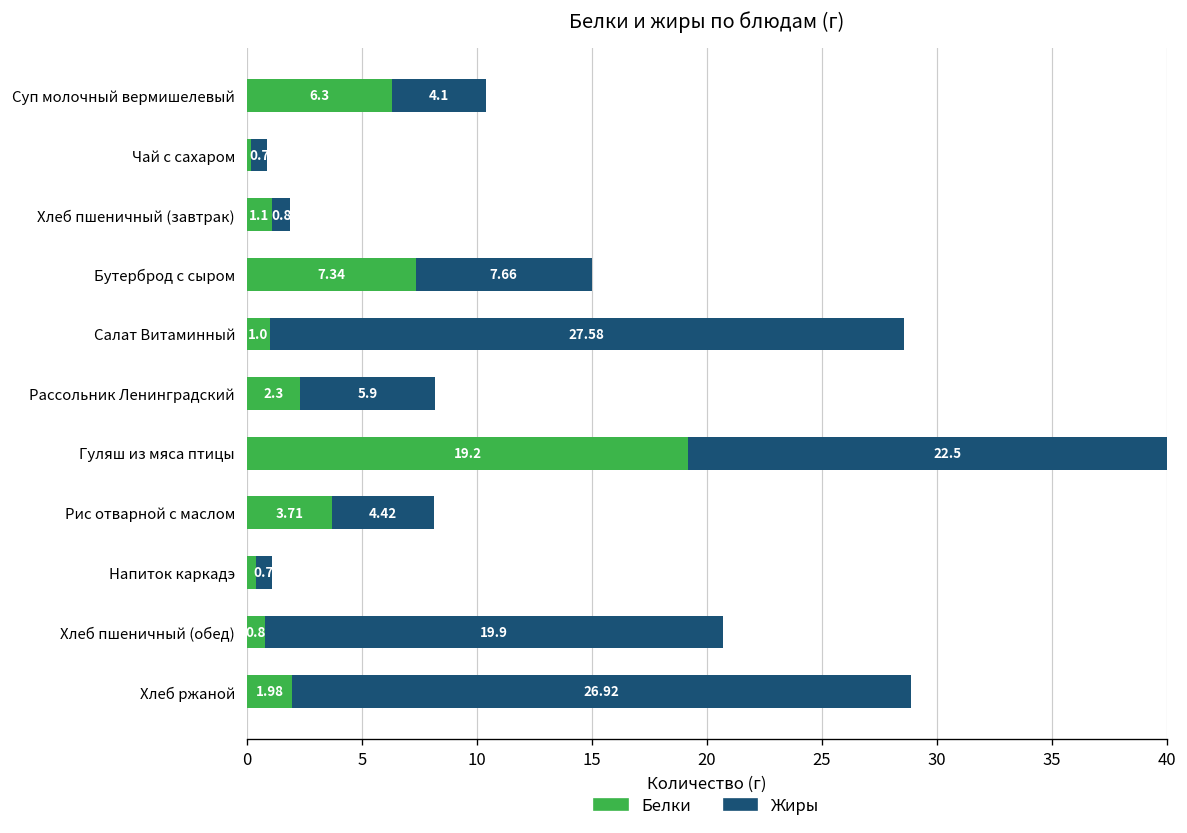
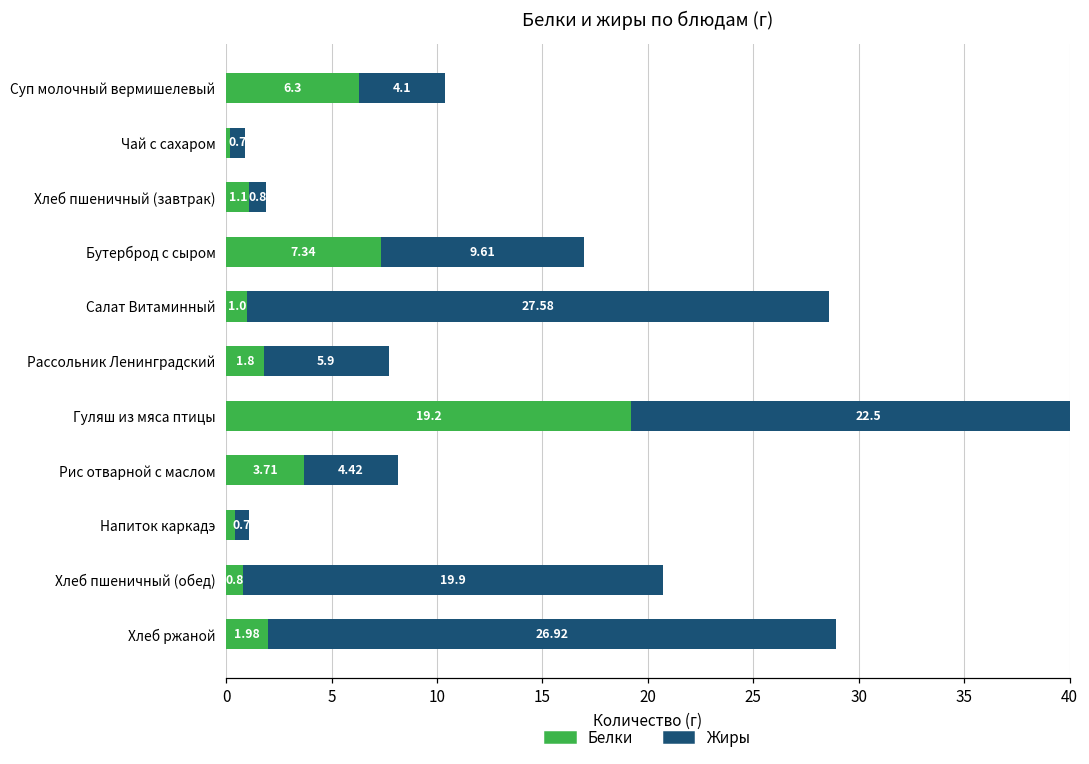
Жиры, Бутерброд с сыром: 7.66 -> 9.61
Белки, Рассольник Ленинградский: 2.3 -> 1.8
